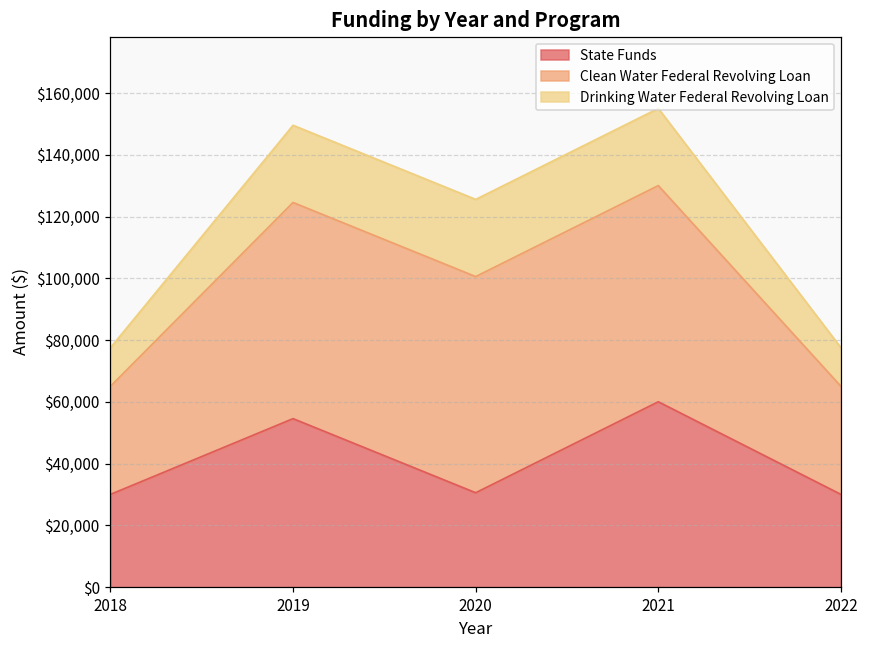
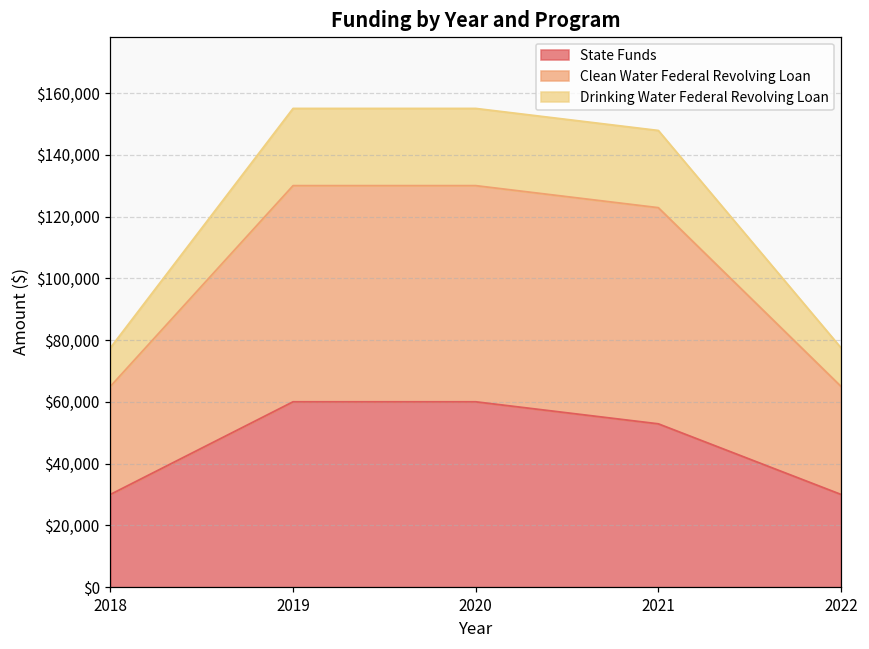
State Funds, 2019: $55,000 -> $60,000
State Funds, 2020: $31,000 -> $60,000
State Funds, 2021: $60,000 -> $53,000
